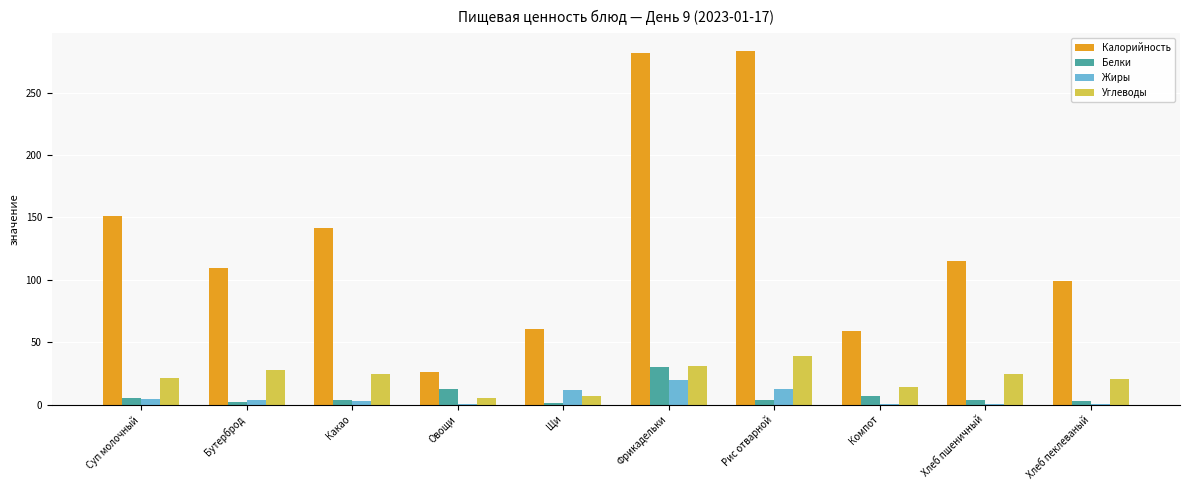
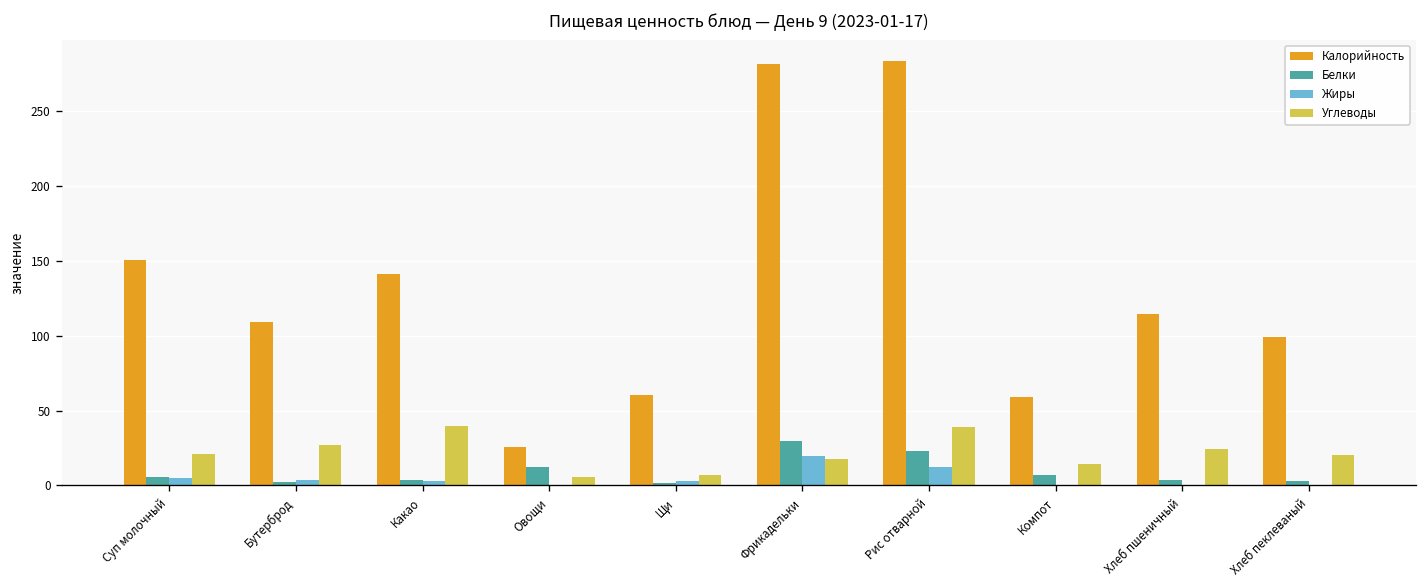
Углеводы, Какао: 25 -> 39
Жиры, Щи: 12 -> 3
Углеводы, Фрикадельки: 31 -> 17
Белки, Рис отварной: 4 -> 23
